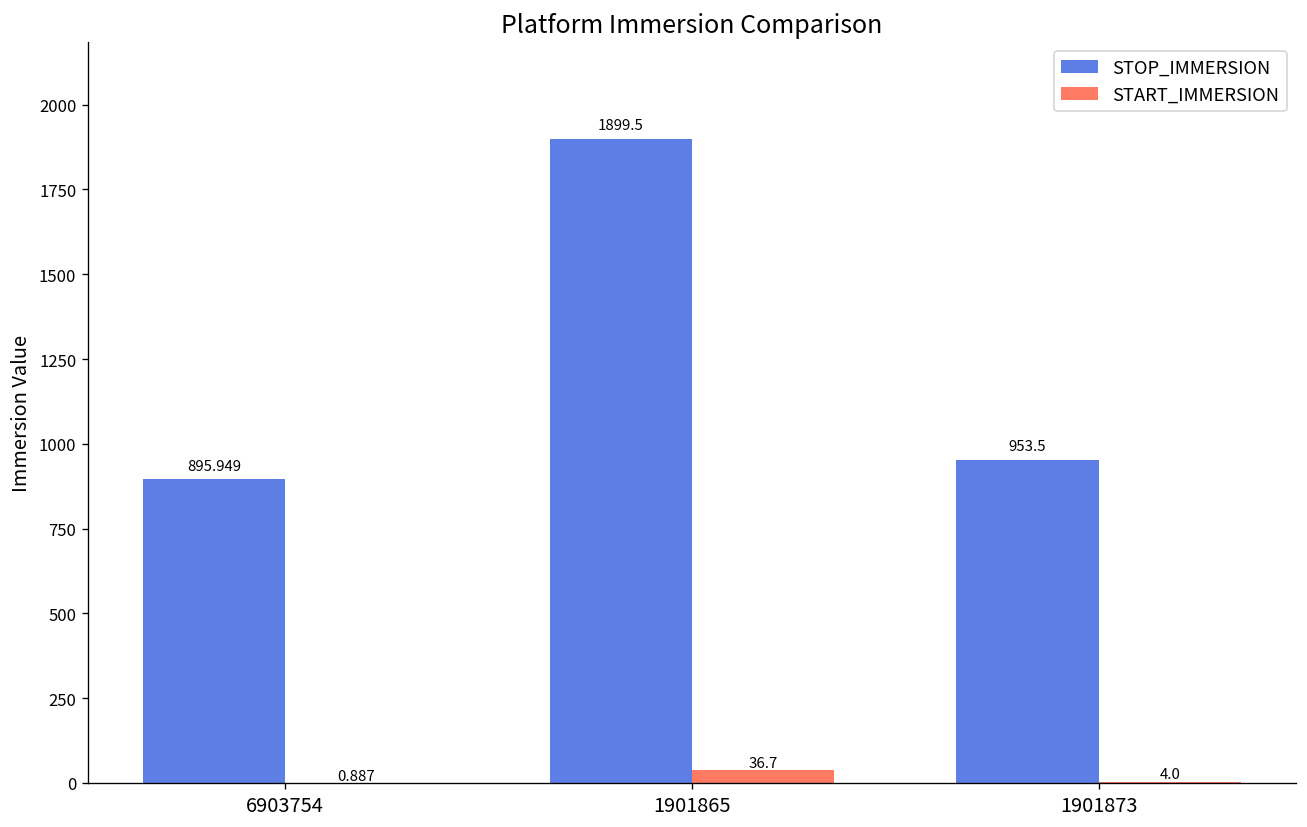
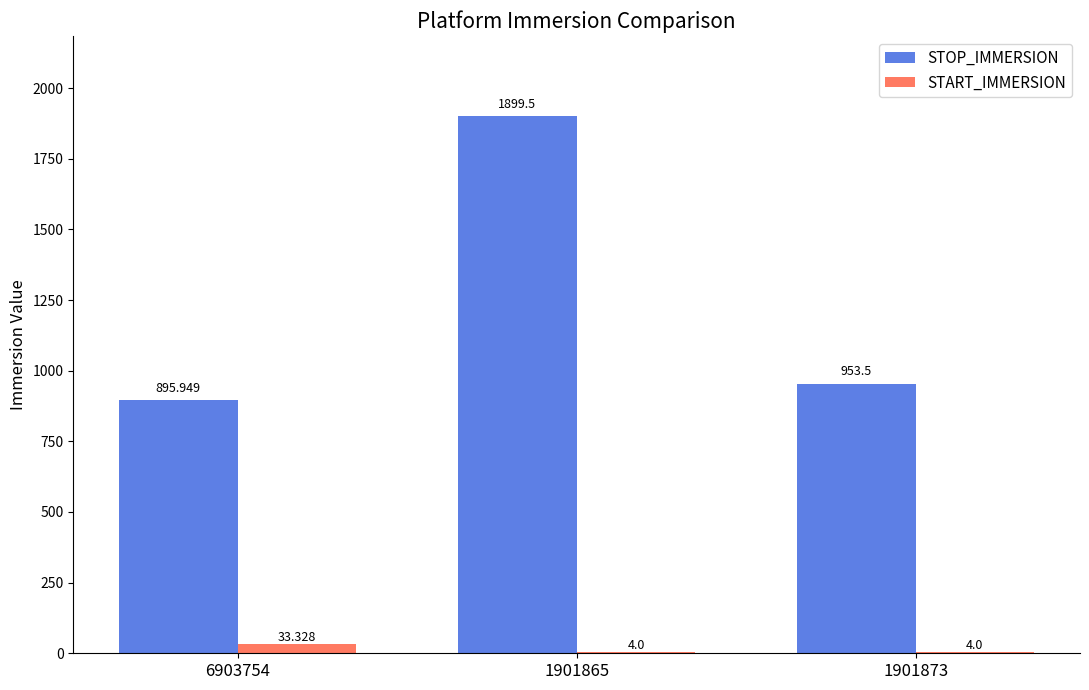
START_IMMERSION, 6903754: 0.887 -> 33.328
START_IMMERSION, 1901865: 36.7 -> 4.0
